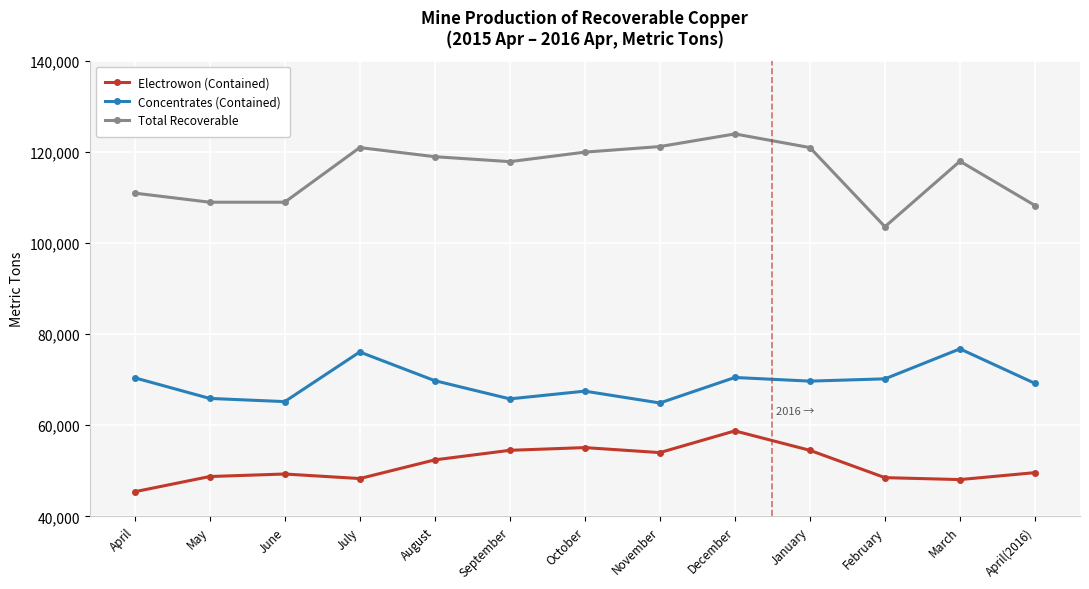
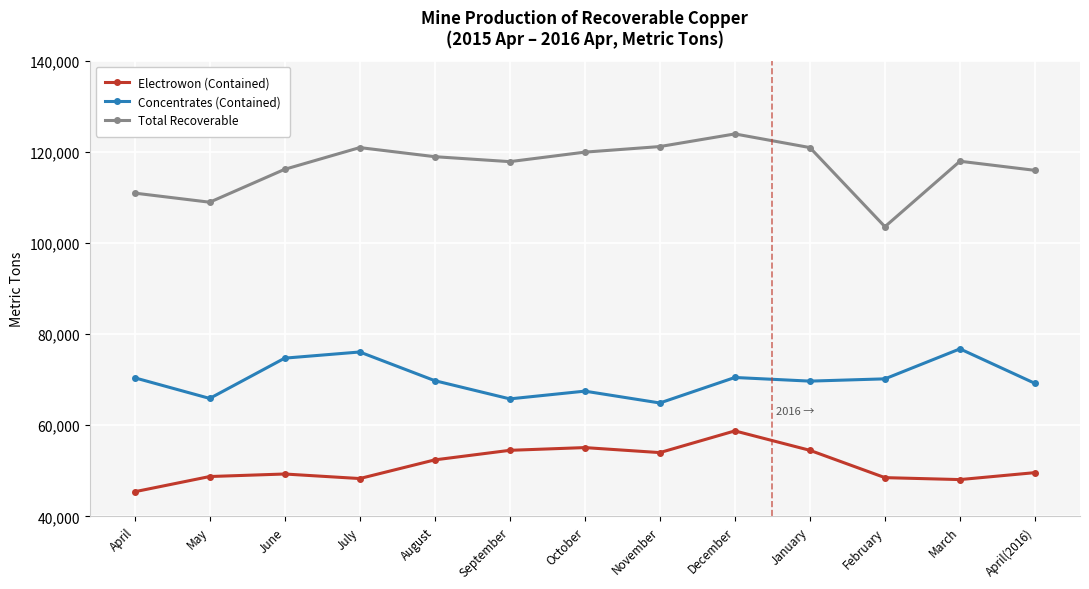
Concentrates (Contained), June: 65,000 -> 75,000
Total Recoverable, June: 109,000 -> 116,000
Total Recoverable, April(2016): 108,000 -> 116,000
